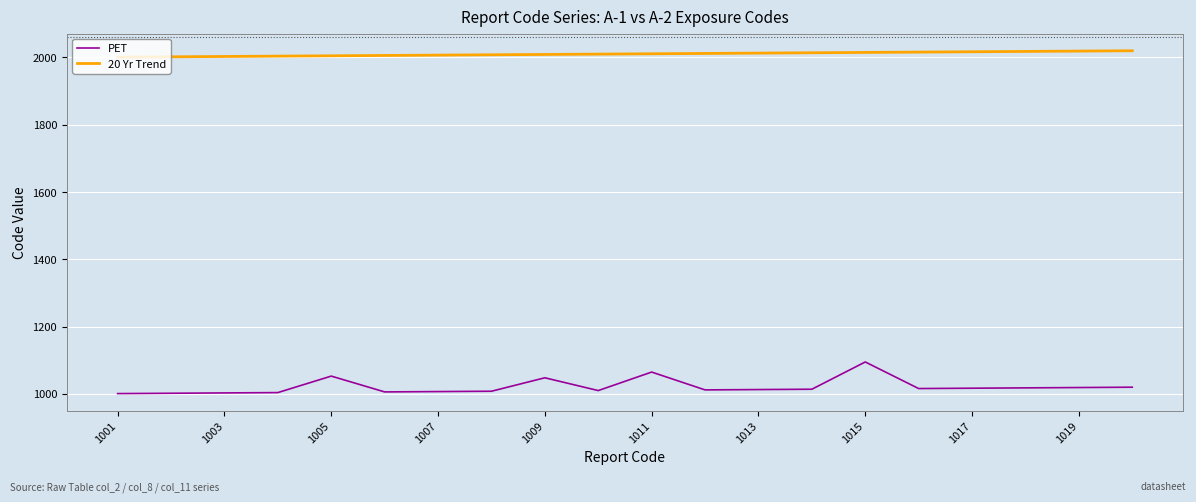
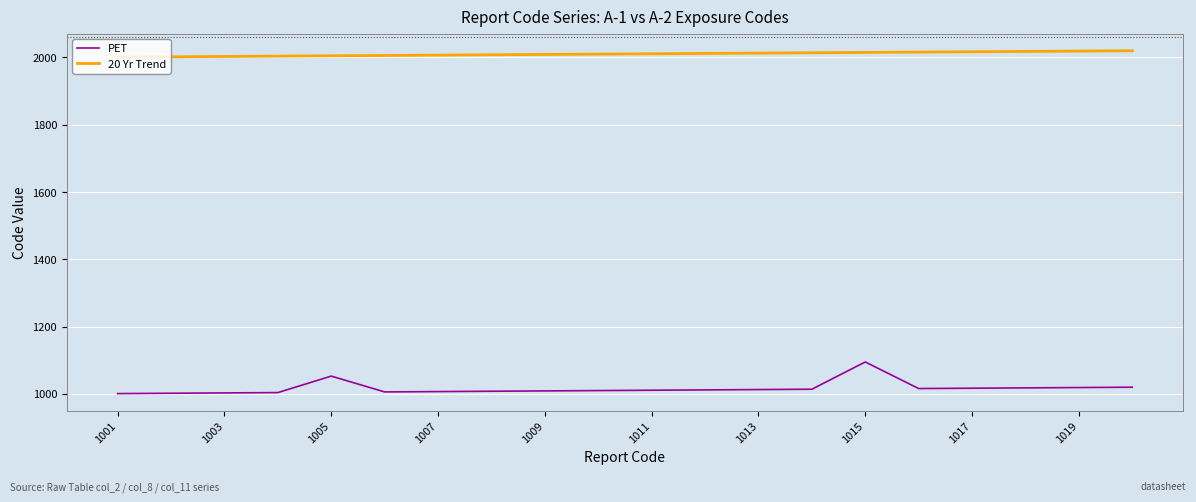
PET, 1009: 1050 -> 1010
PET, 1011: 1070 -> 1010
